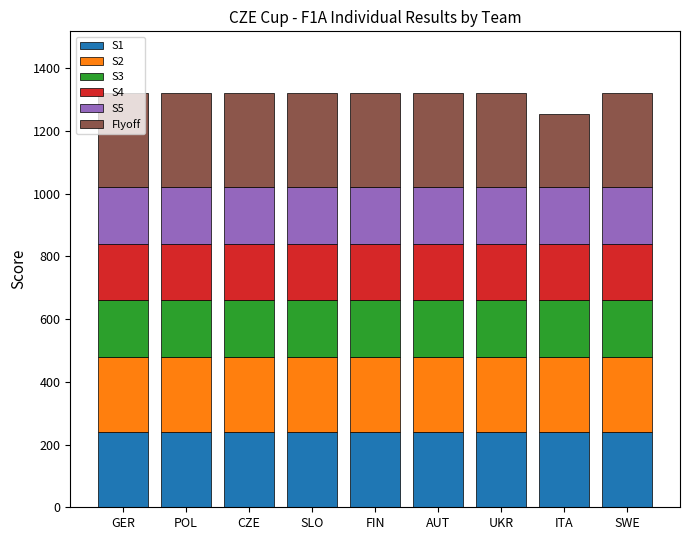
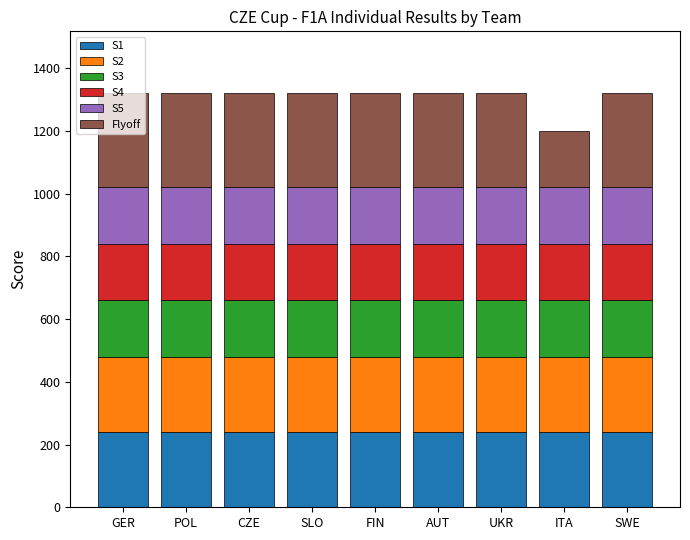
Flyoff, ITA: 230 -> 180
